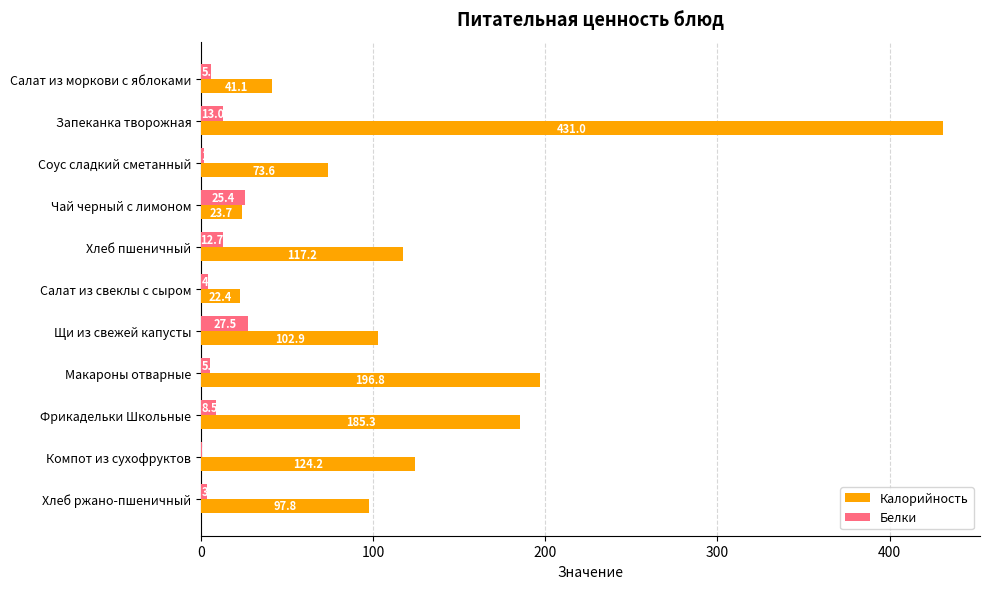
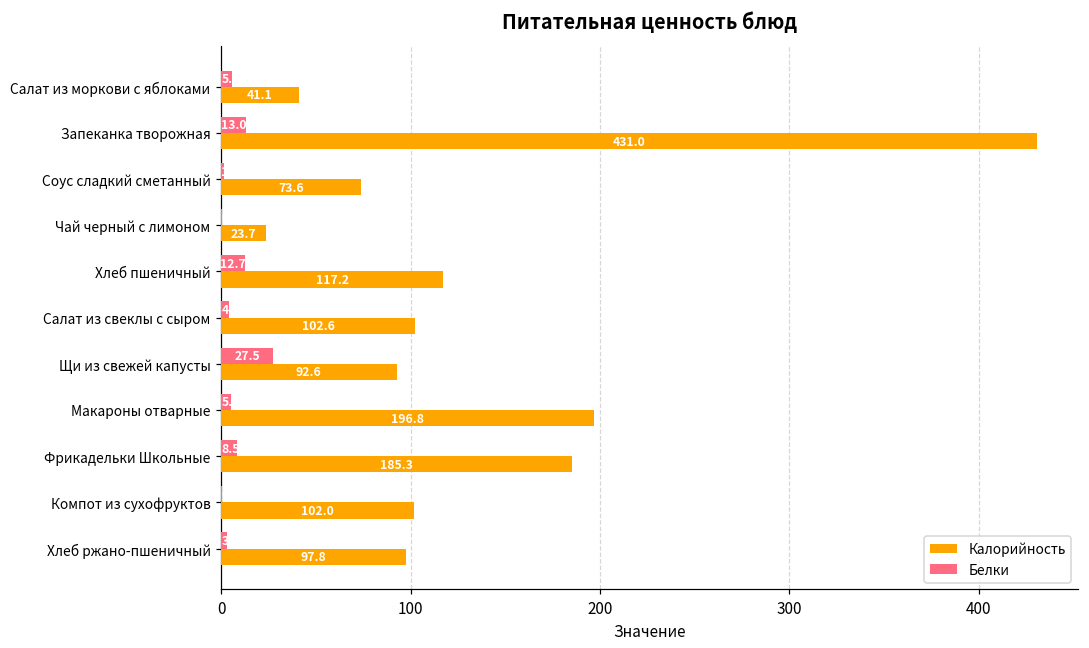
Белки, Чай черный с лимоном: 25 -> 0
Калорийность, Салат из свеклы с сыром: 22.4 -> 102.6
Калорийность, Щи из свежей капусты: 102.9 -> 92.6
Калорийность, Компот из сухофруктов: 124.2 -> 102.0
